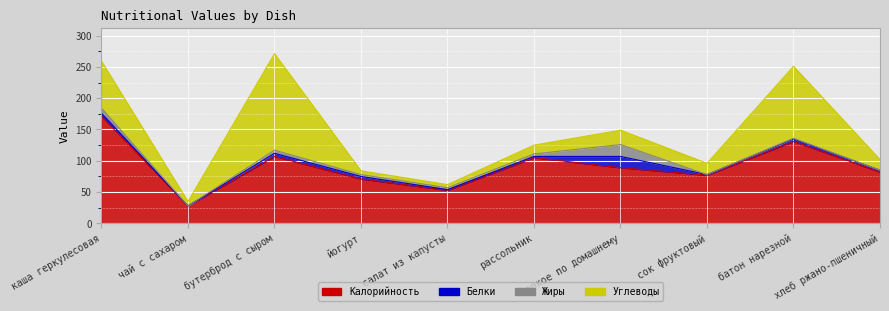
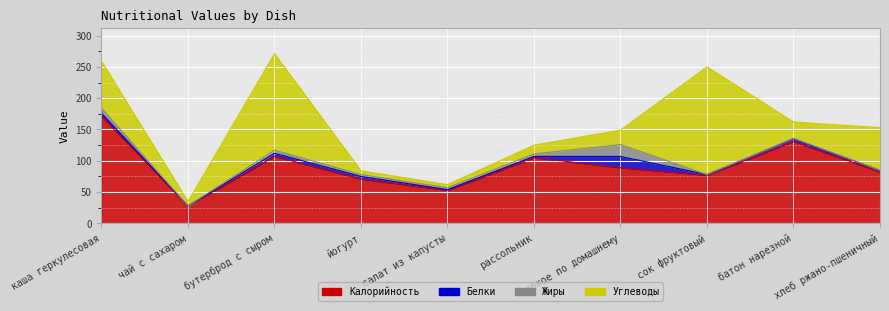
Углеводы, сок фруктовый: 20 -> 170
Углеводы, батон нарезной: 120 -> 30
Углеводы, хлеб ржано-пшеничный: 20 -> 70
